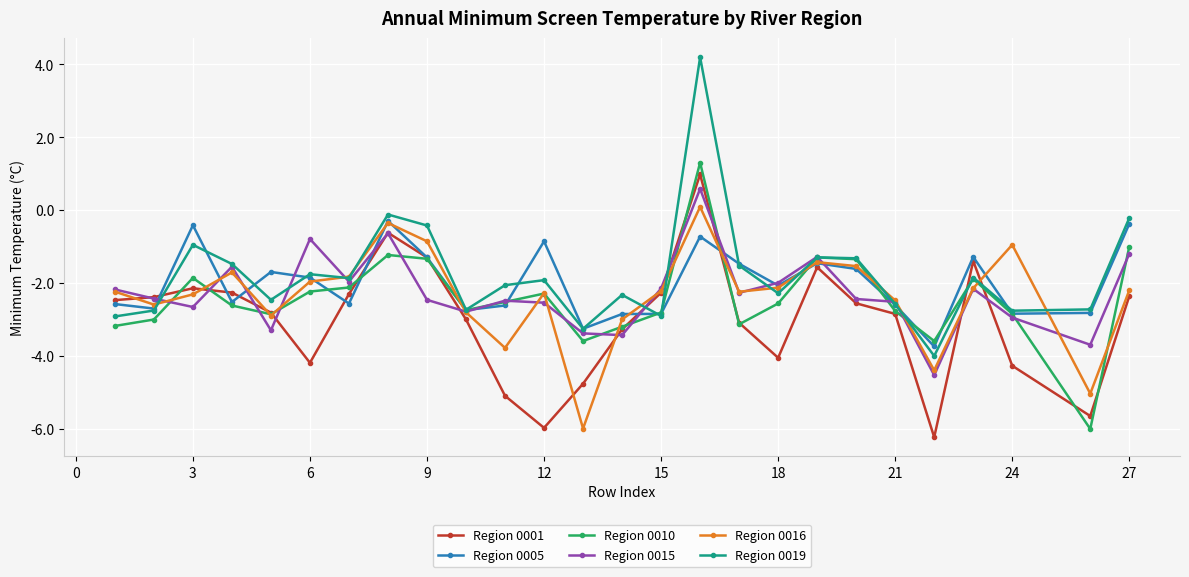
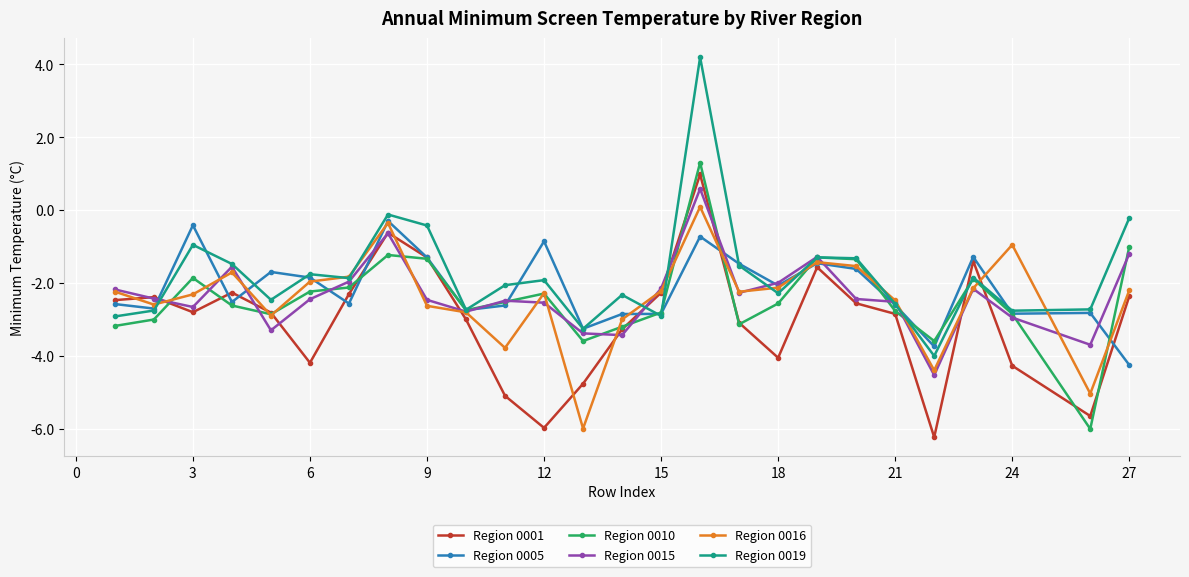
Region 0001, 3: -2.1 -> -2.8
Region 0015, 6: -0.8 -> -2.4
Region 0016, 9: -0.9 -> -2.6
Region 0005, 27: -0.4 -> -4.2
